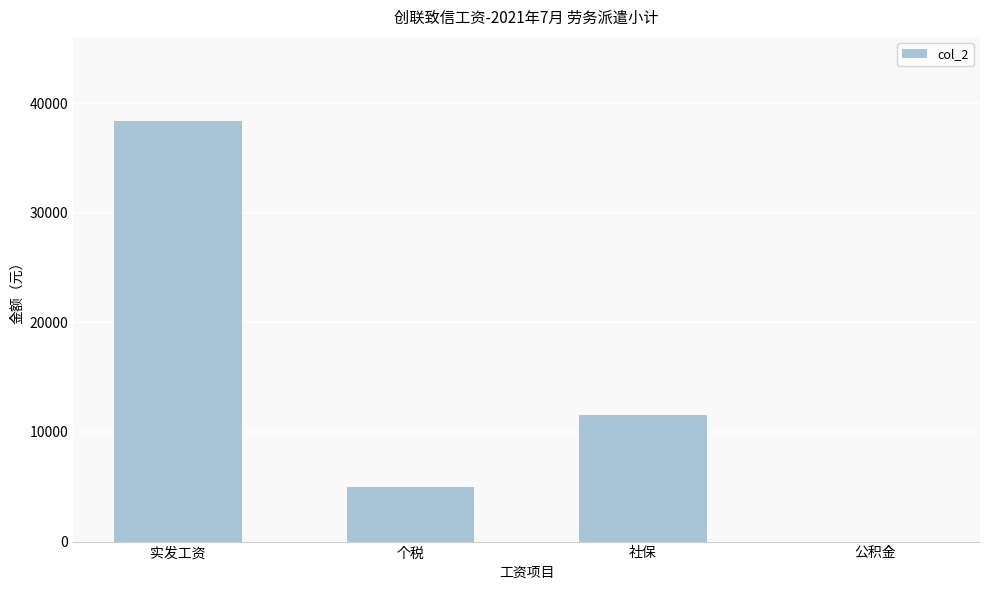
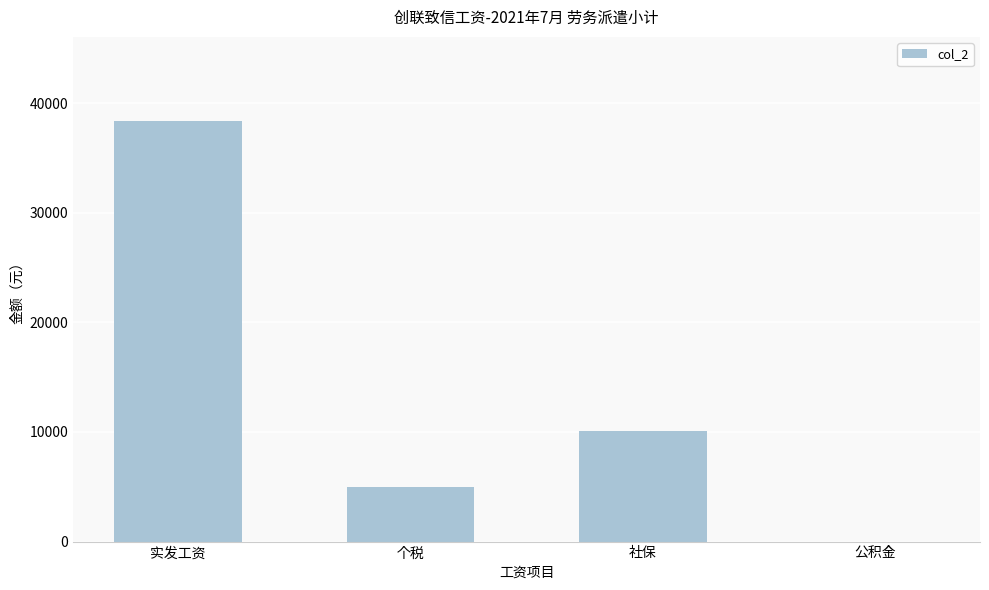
社保: 11500 -> 10100
